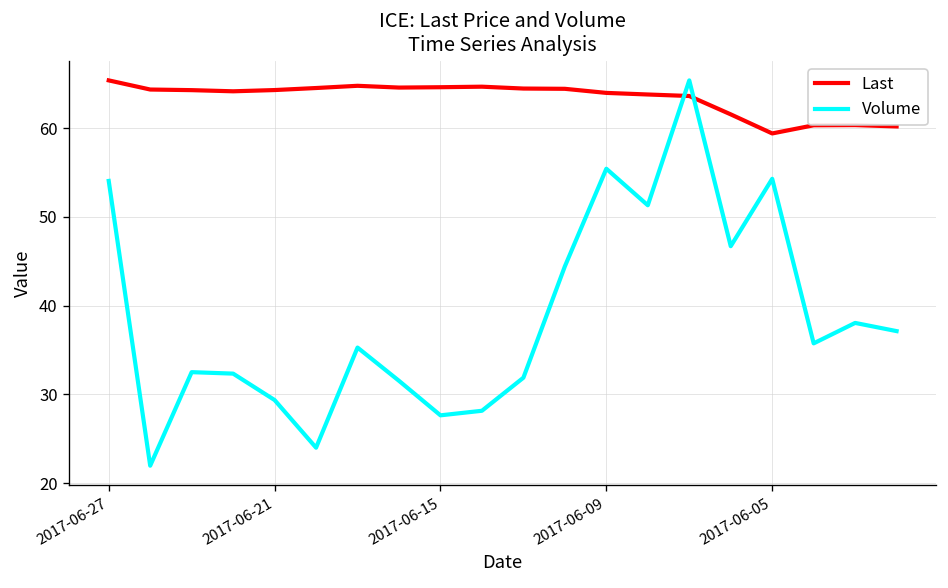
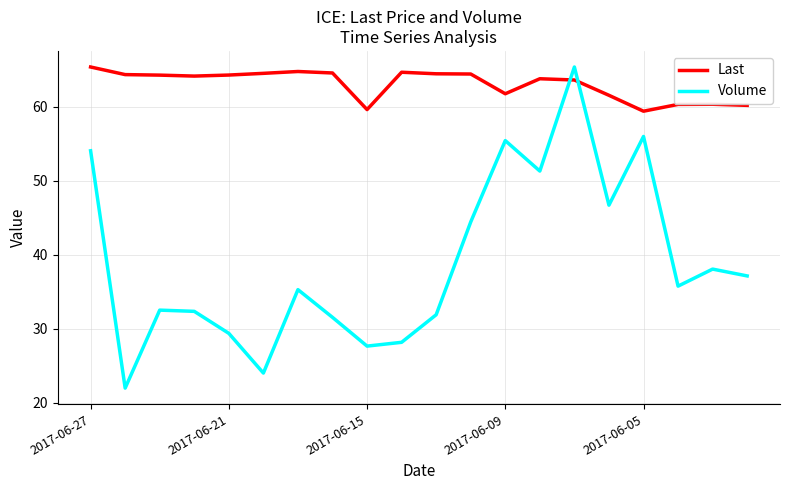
Last, 2017-06-15: 65 -> 60
Last, 2017-06-09: 64 -> 62
Volume, 2017-06-05: 54 -> 56
